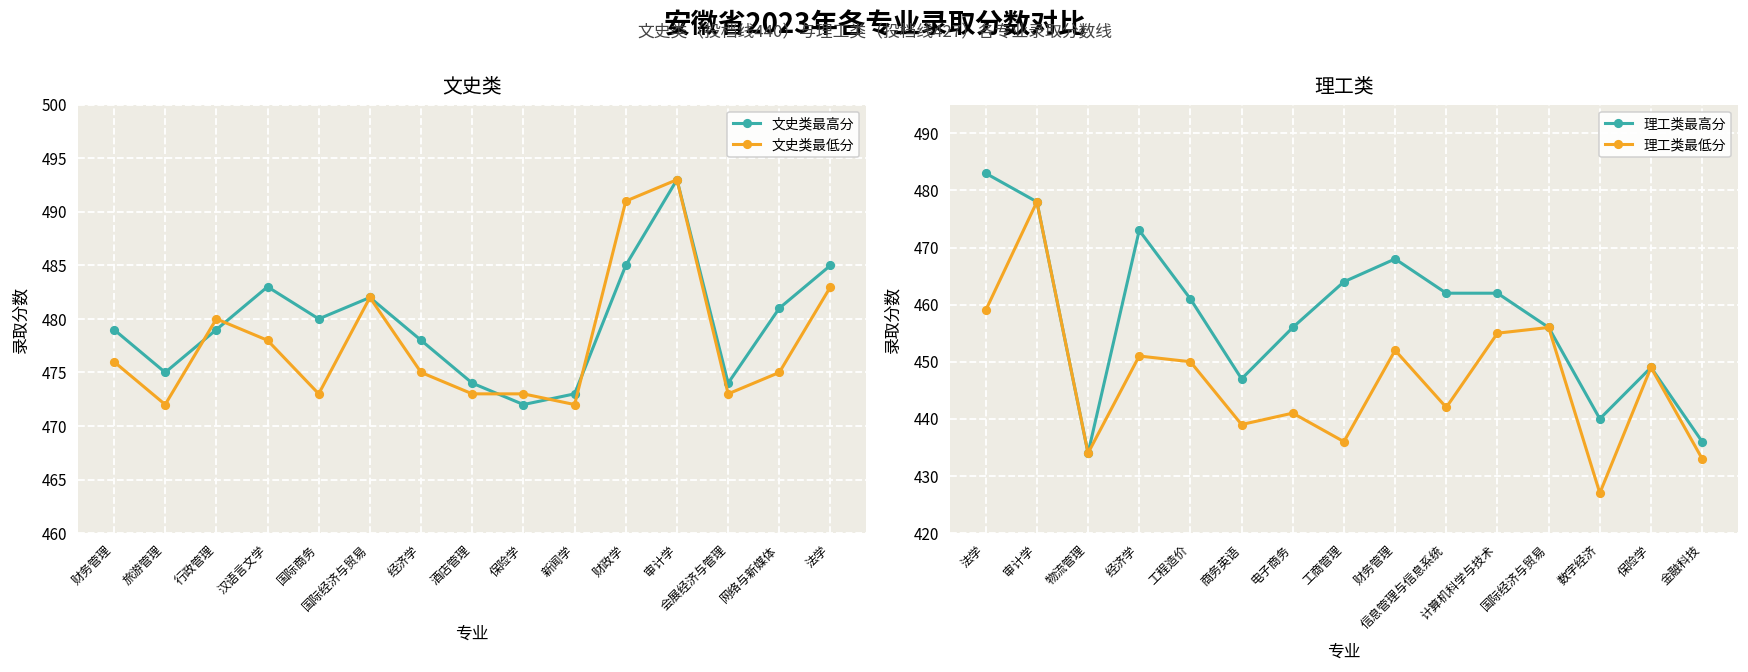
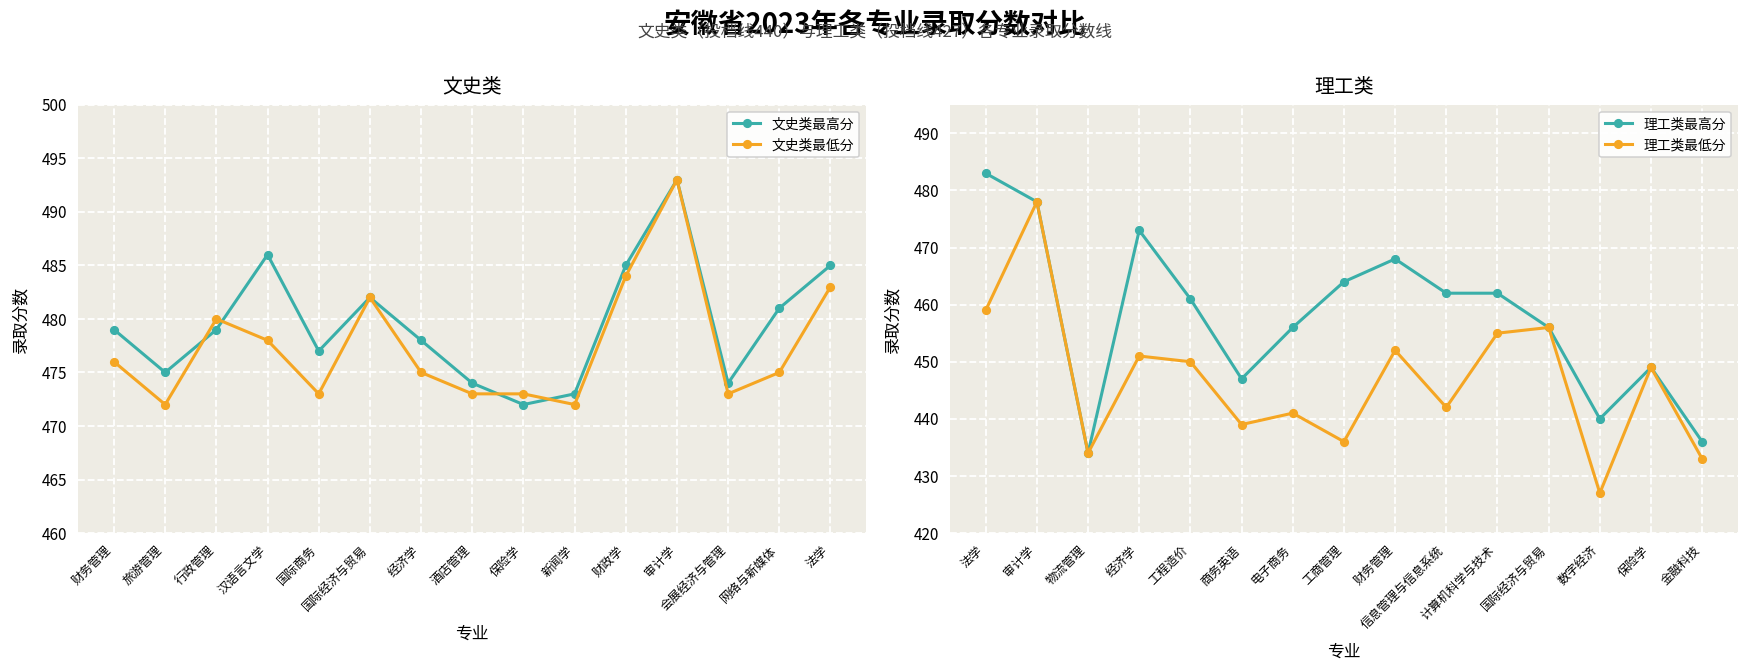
文史类, 文史类最高分, 汉语言文学: 483 -> 486
文史类, 文史类最高分, 国际商务: 480 -> 477
文史类, 文史类最低分, 财政学: 491 -> 484
